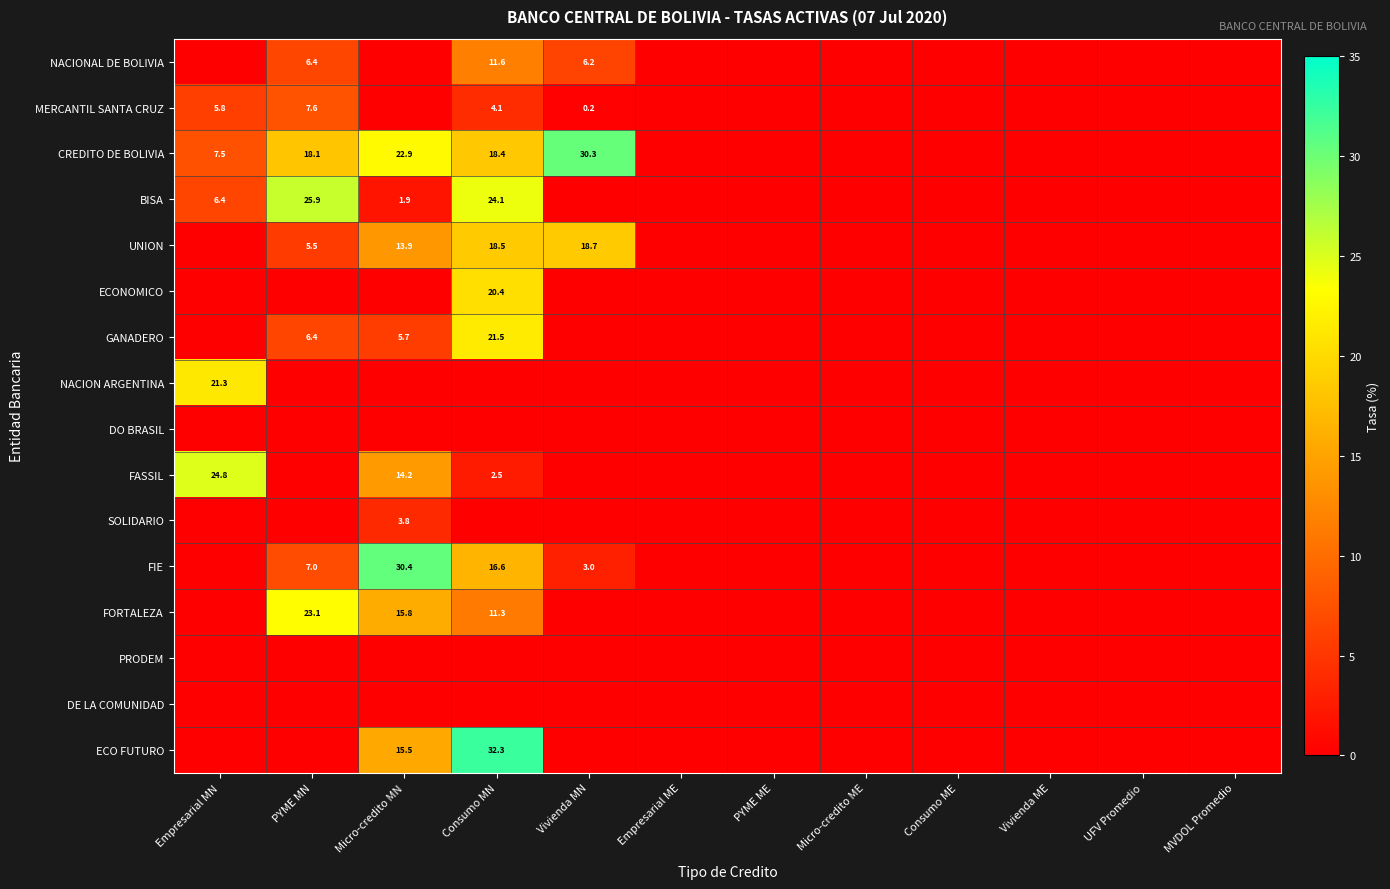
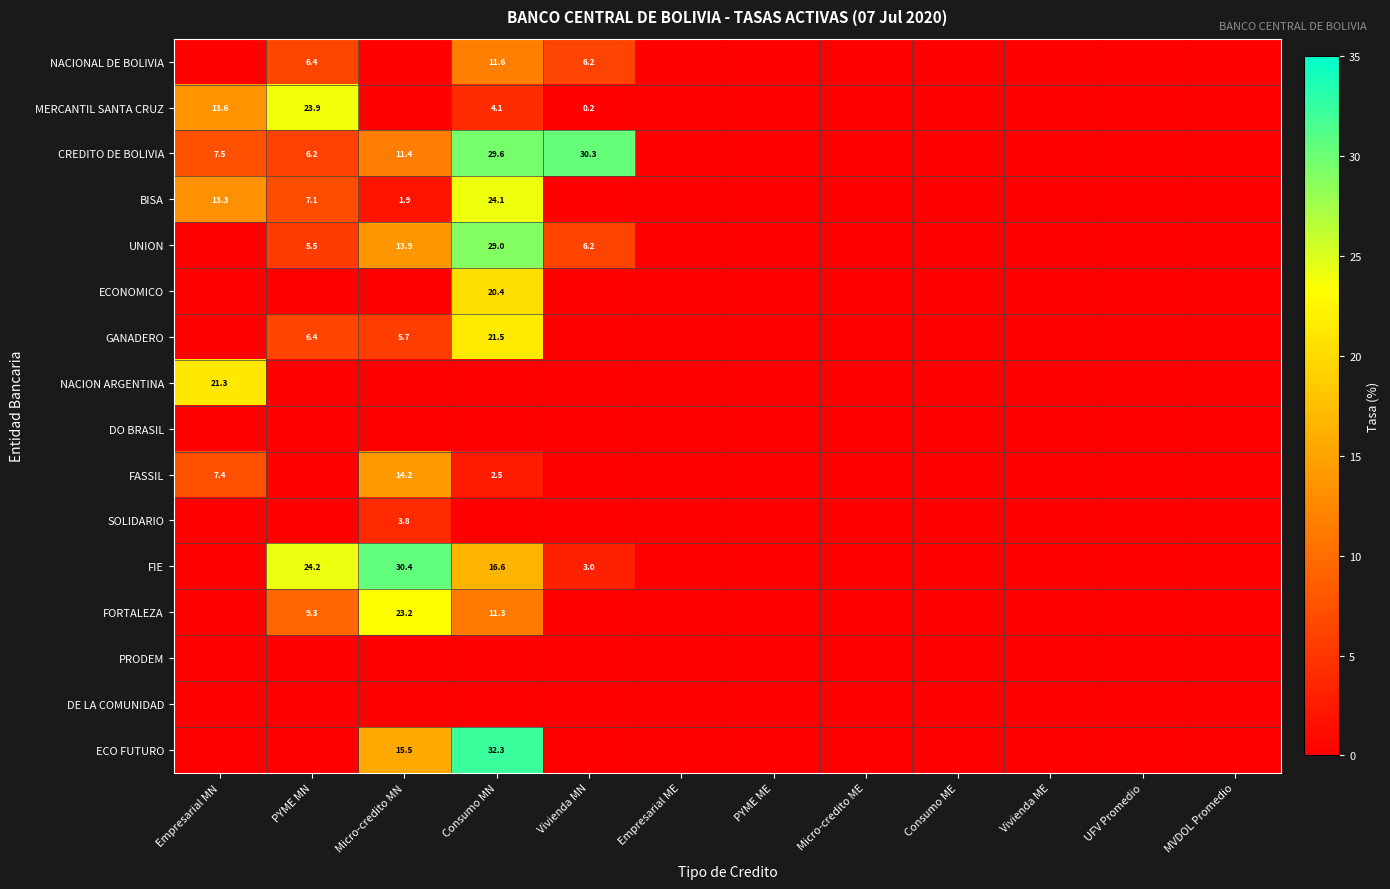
MERCANTIL SANTA CRUZ, Empresarial MN: 5.8 -> 13.6
MERCANTIL SANTA CRUZ, PYME MN: 7.6 -> 23.9
CREDITO DE BOLIVIA, PYME MN: 18.1 -> 6.2
CREDITO DE BOLIVIA, Micro-credito MN: 22.9 -> 11.4
CREDITO DE BOLIVIA, Consumo MN: 18.4 -> 29.6
BISA, Empresarial MN: 6.4 -> 13.3
BISA, PYME MN: 25.9 -> 7.1
UNION, Consumo MN: 18.5 -> 29.0
UNION, Vivienda MN: 18.7 -> 6.2
FASSIL, Empresarial MN: 24.8 -> 7.4
FIE, PYME MN: 7.0 -> 24.2
FORTALEZA, PYME MN: 23.1 -> 9.3
FORTALEZA, Micro-credito MN: 15.8 -> 23.2
